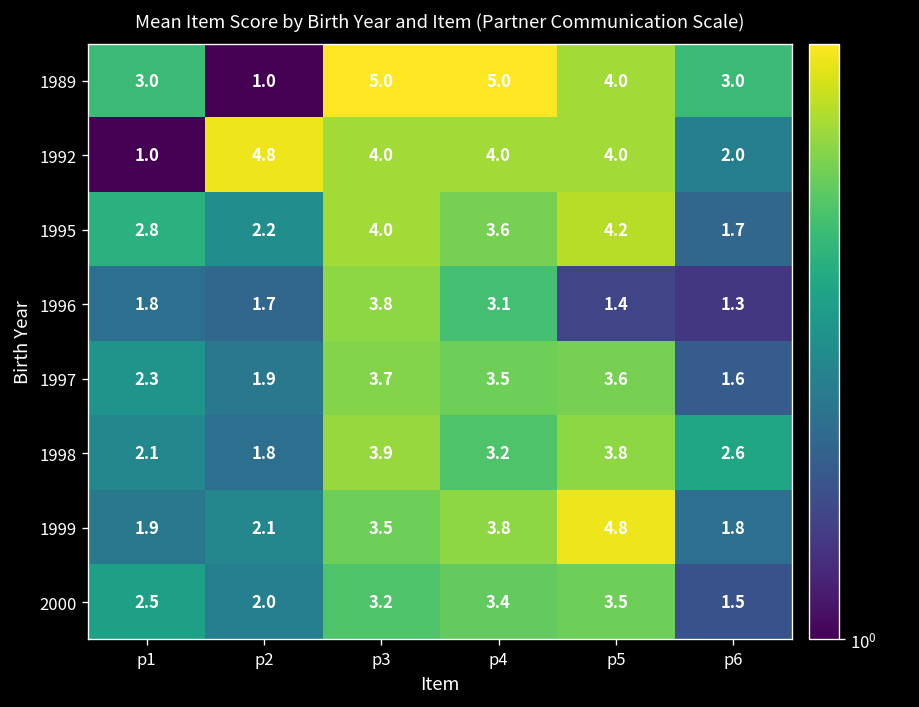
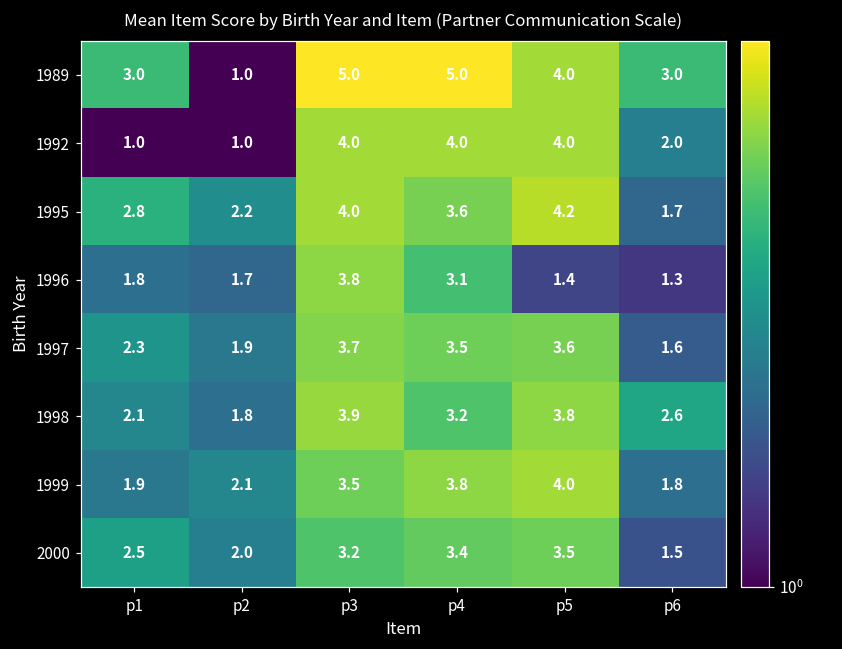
1992, p2: 4.8 -> 1.0
1999, p5: 4.8 -> 4.0
